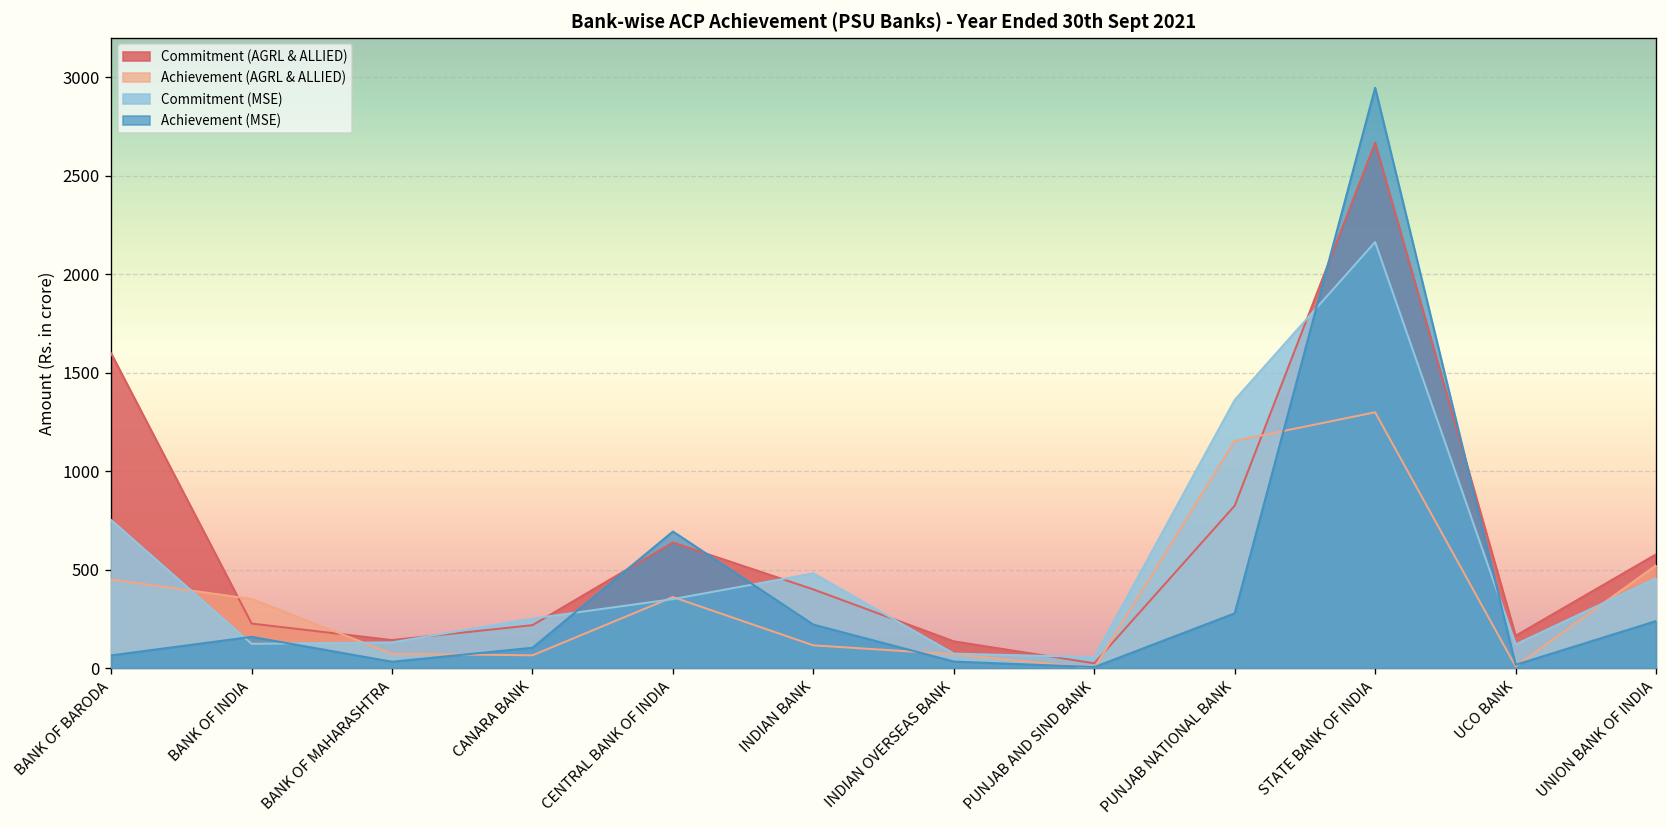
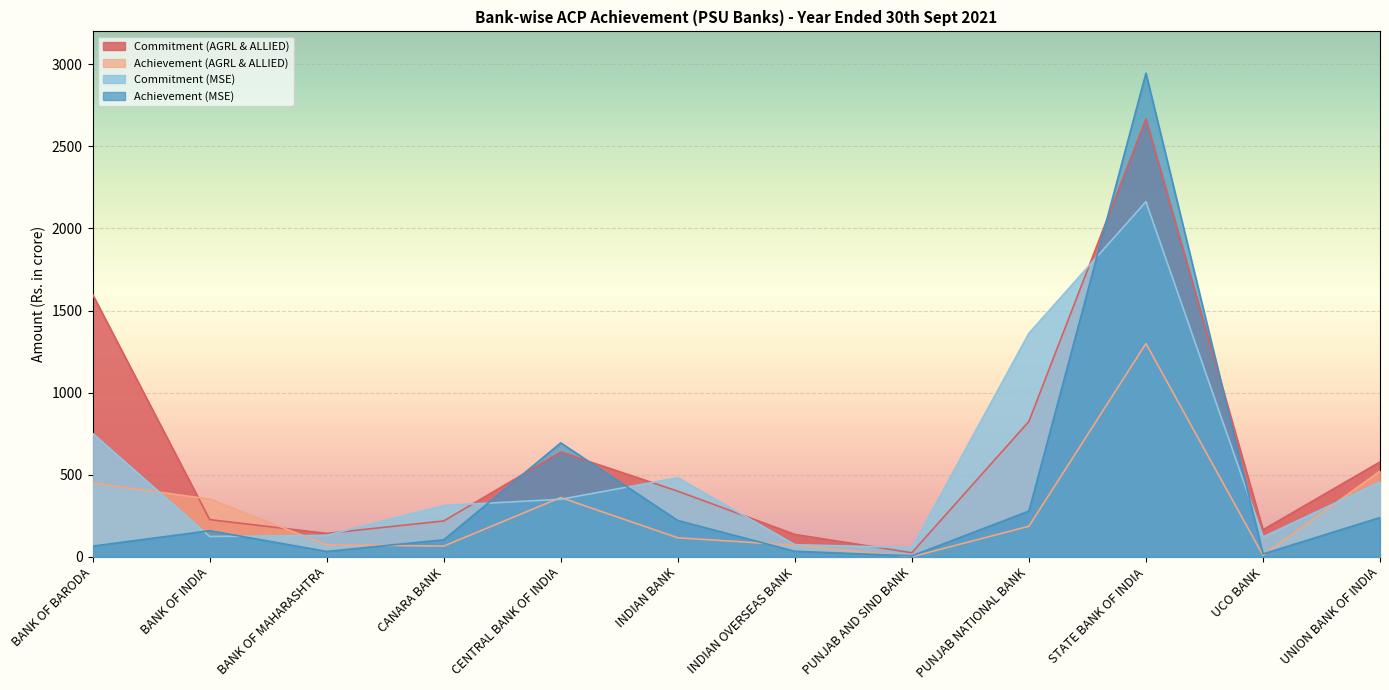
Commitment (MSE), CANARA BANK: 250 -> 310
Achievement (AGRL & ALLIED), PUNJAB NATIONAL BANK: 1150 -> 190
